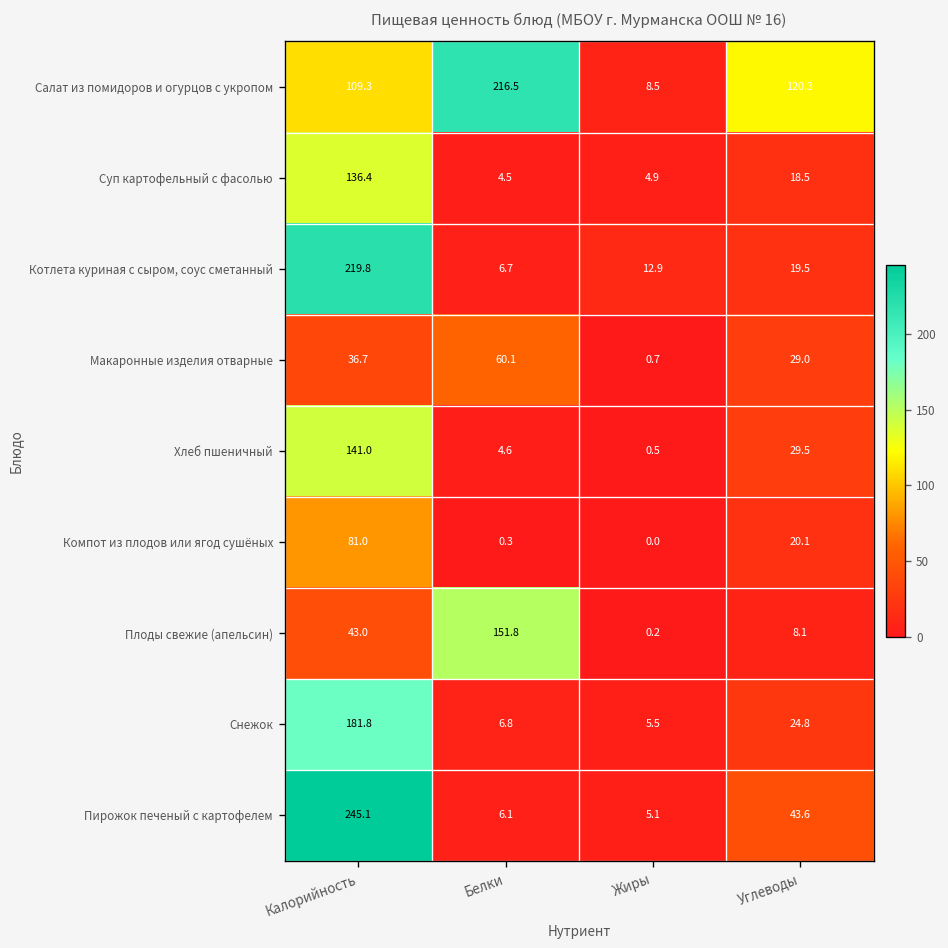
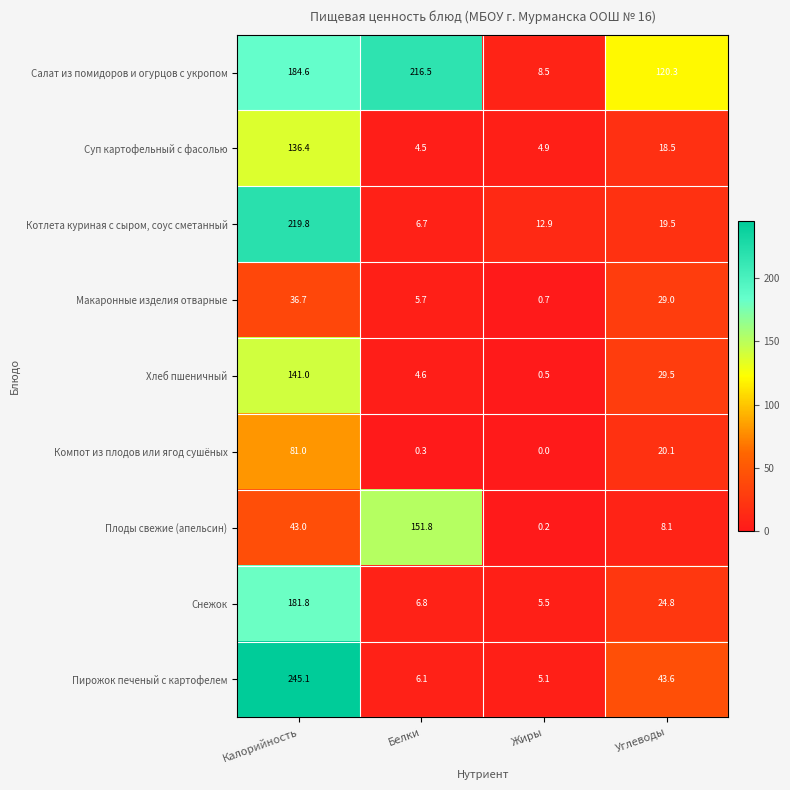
Салат из помидоров и огурцов с укропом, Калорийность: 109.3 -> 184.6
Макаронные изделия отварные, Белки: 60.1 -> 5.7
